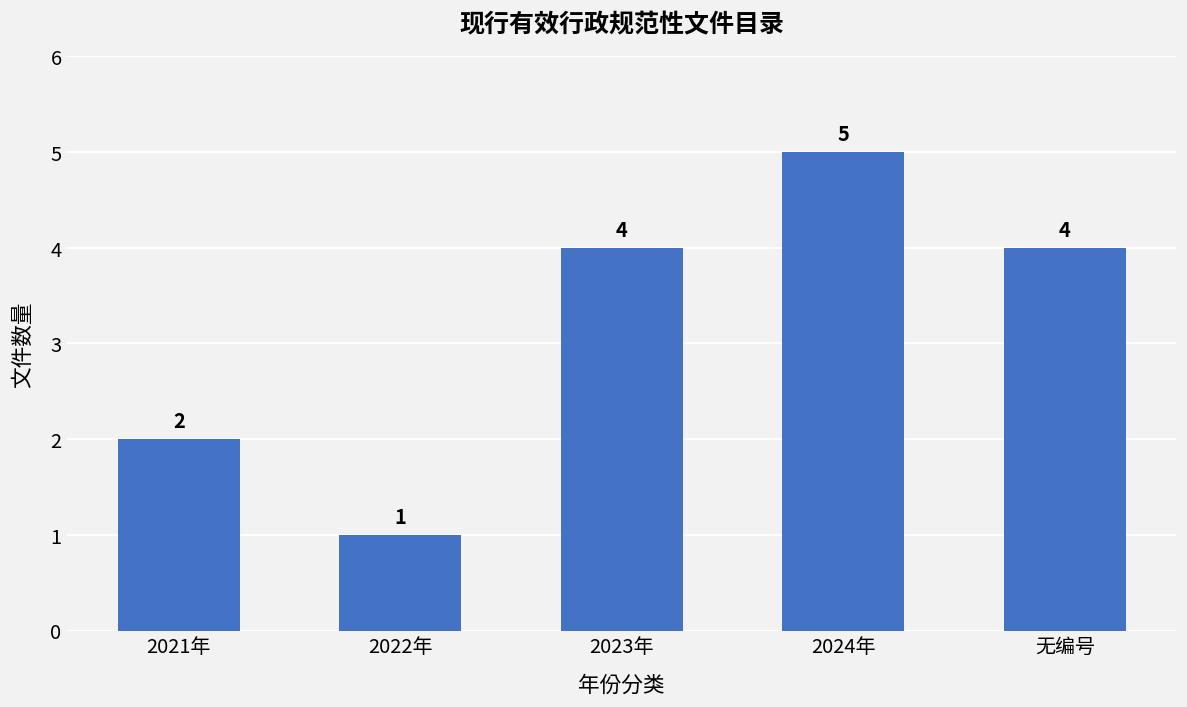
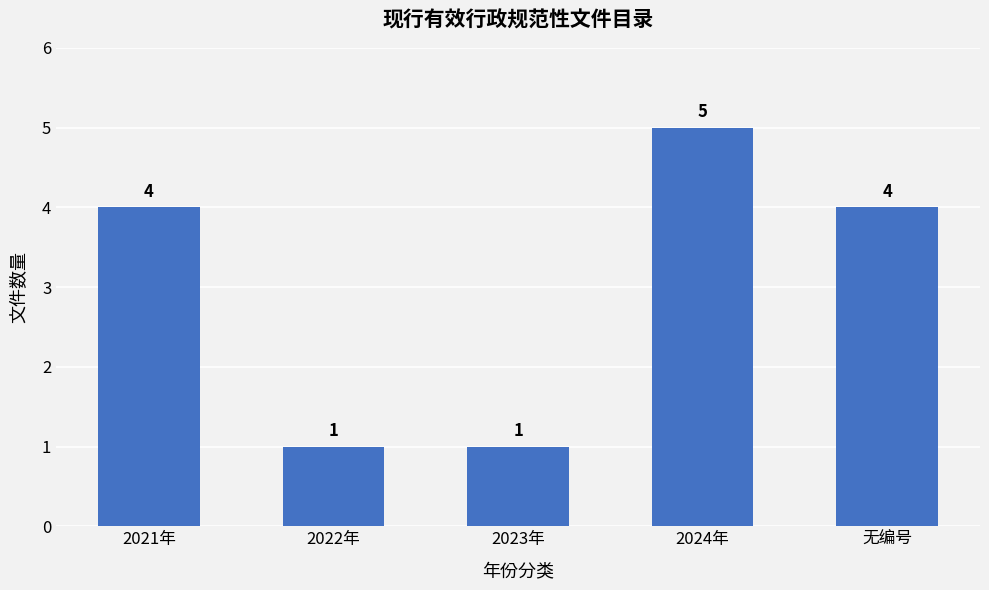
2021年: 2 -> 4
2023年: 4 -> 1
